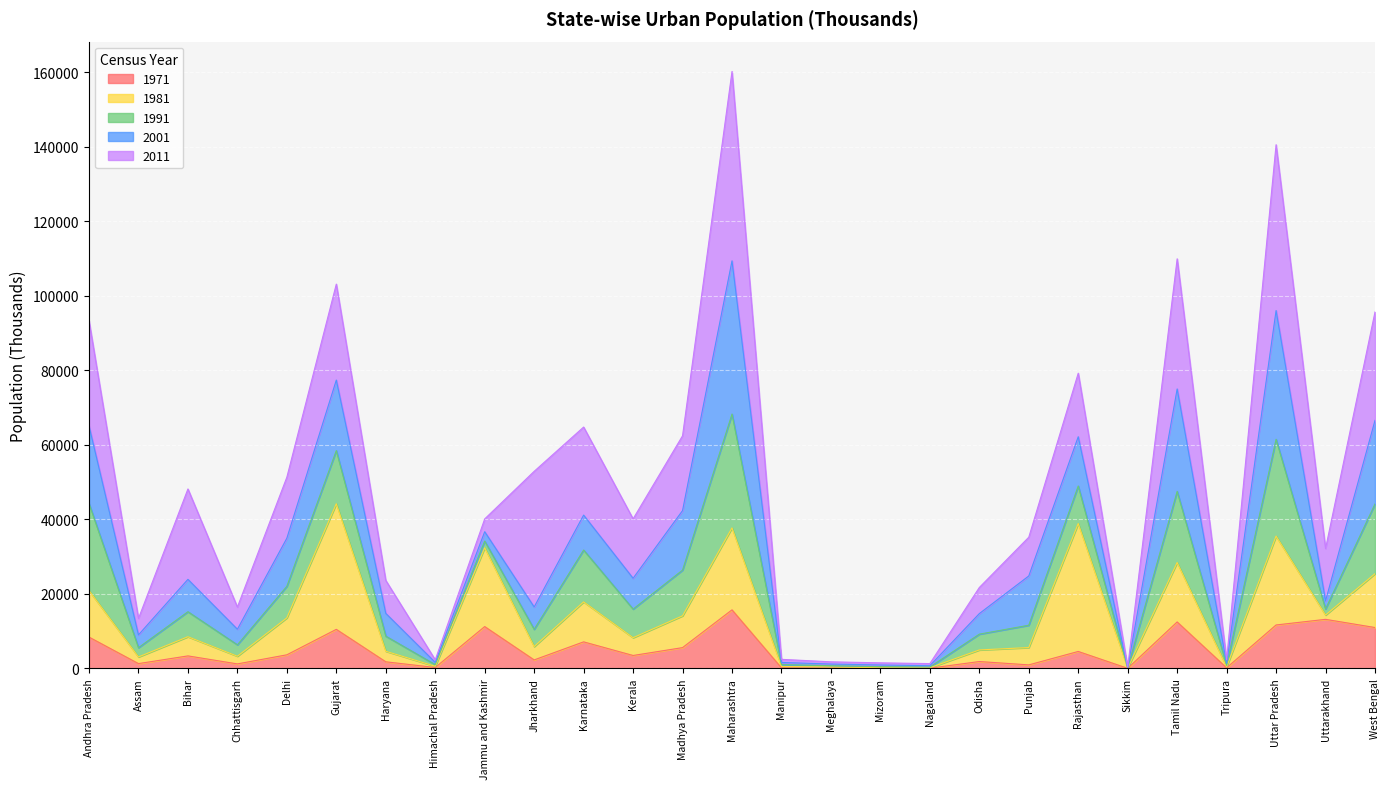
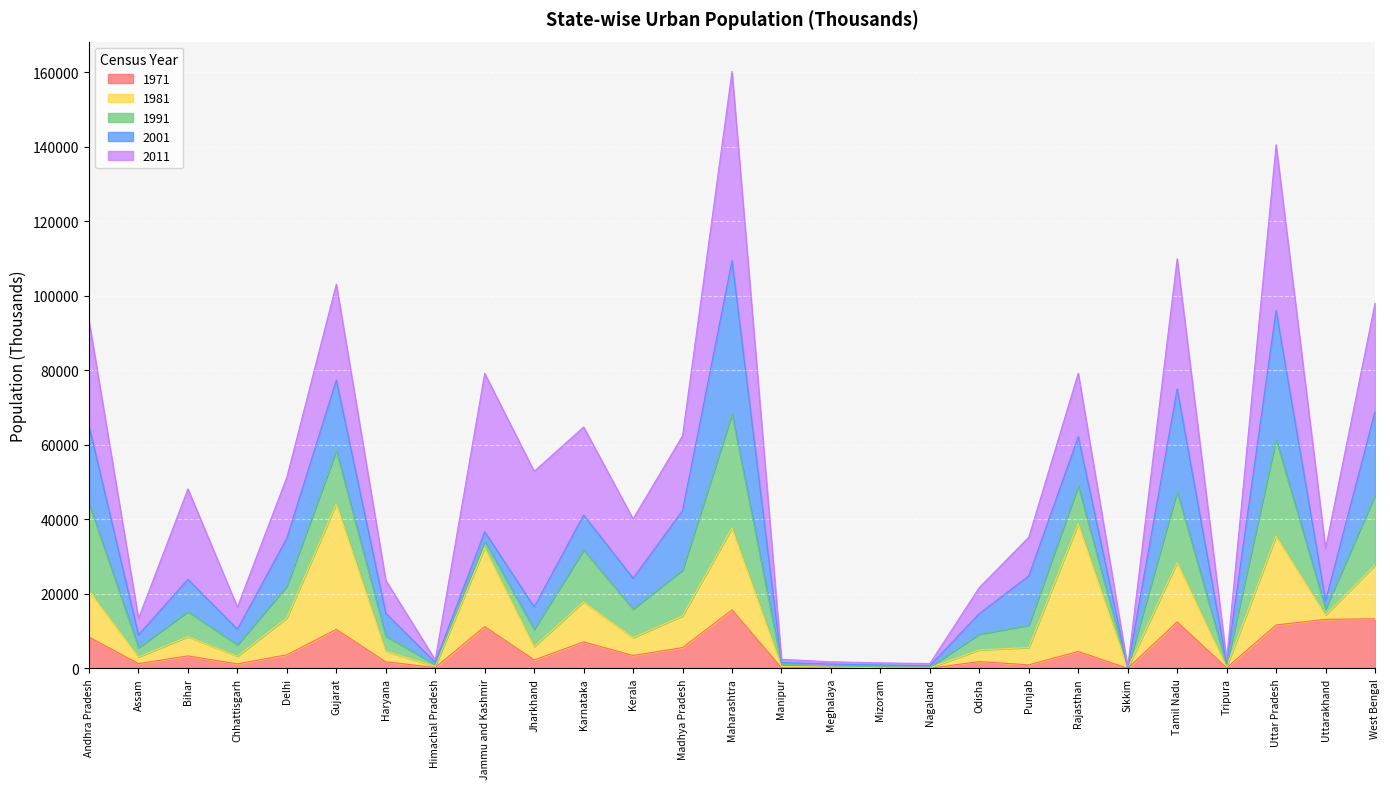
2011, Jammu and Kashmir: 3000 -> 42000
1971, West Bengal: 11000 -> 13000
